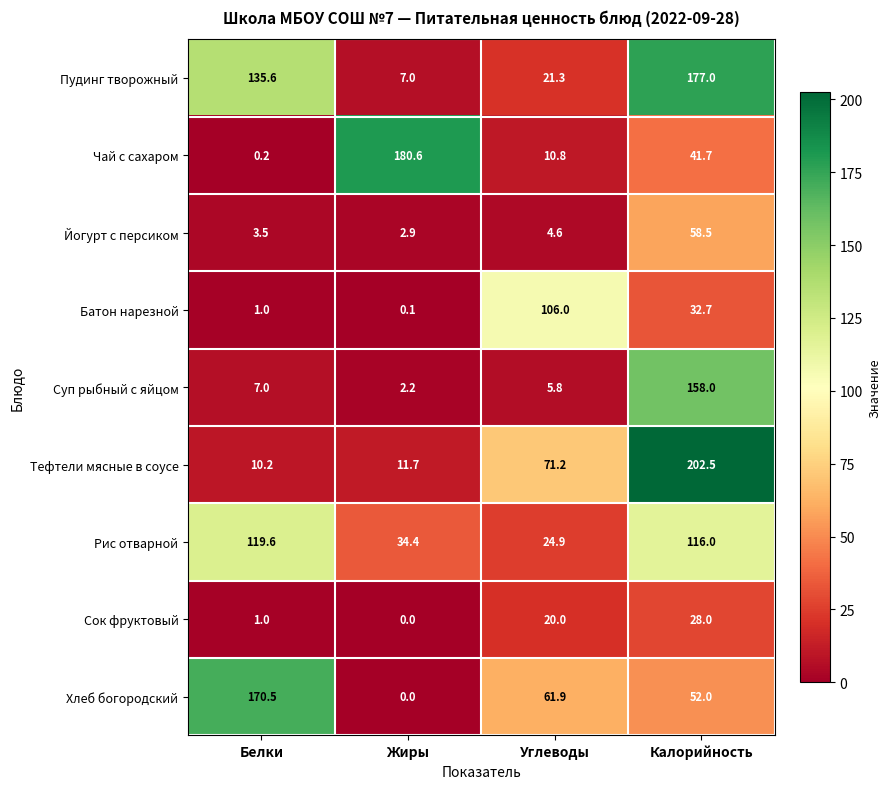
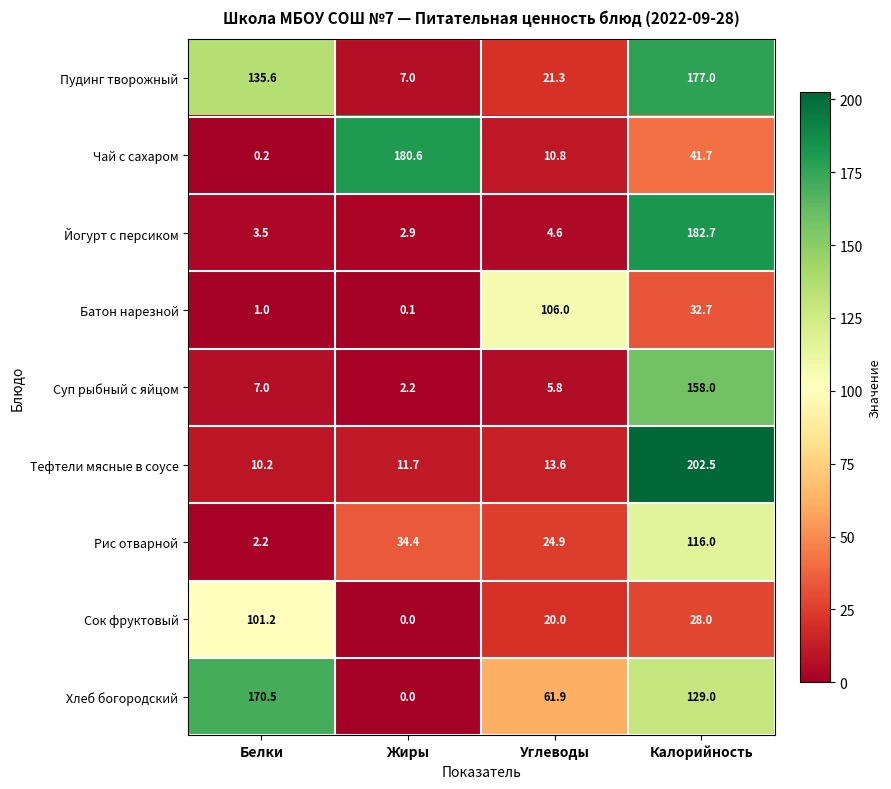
Йогурт с персиком, Калорийность: 58.5 -> 182.7
Тефтели мясные в соусе, Углеводы: 71.2 -> 13.6
Рис отварной, Белки: 119.6 -> 2.2
Сок фруктовый, Белки: 1.0 -> 101.2
Хлеб богородский, Калорийность: 52.0 -> 129.0
